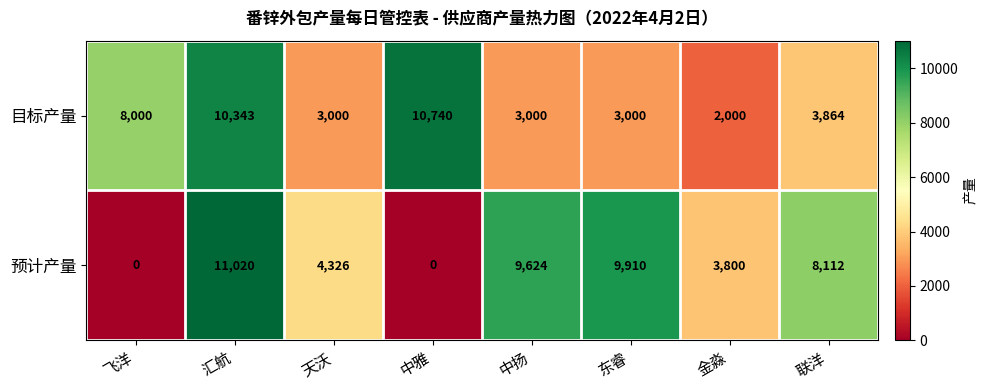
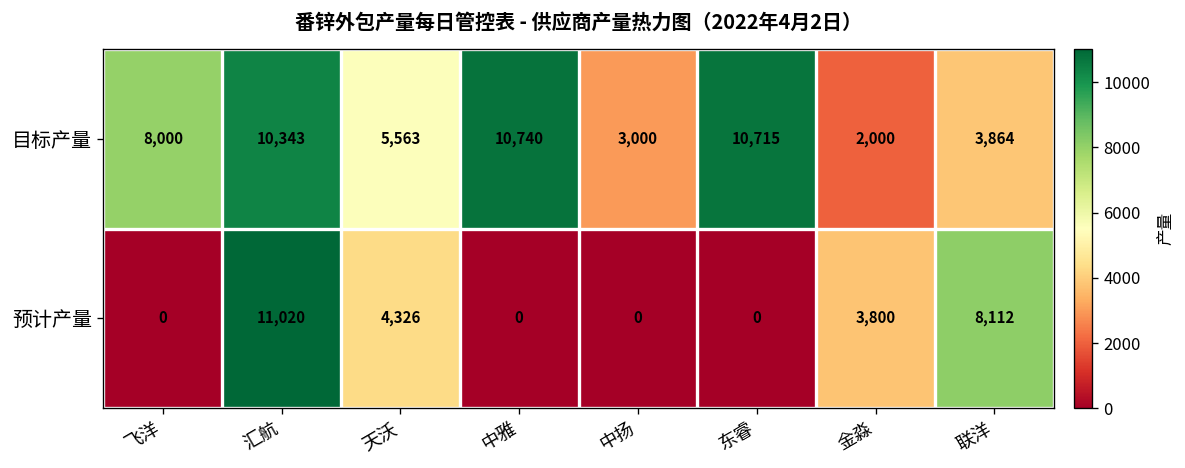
目标产量, 天沃: 3,000 -> 5,563
目标产量, 东睿: 3,000 -> 10,715
预计产量, 中扬: 9,624 -> 0
预计产量, 东睿: 9,910 -> 0
